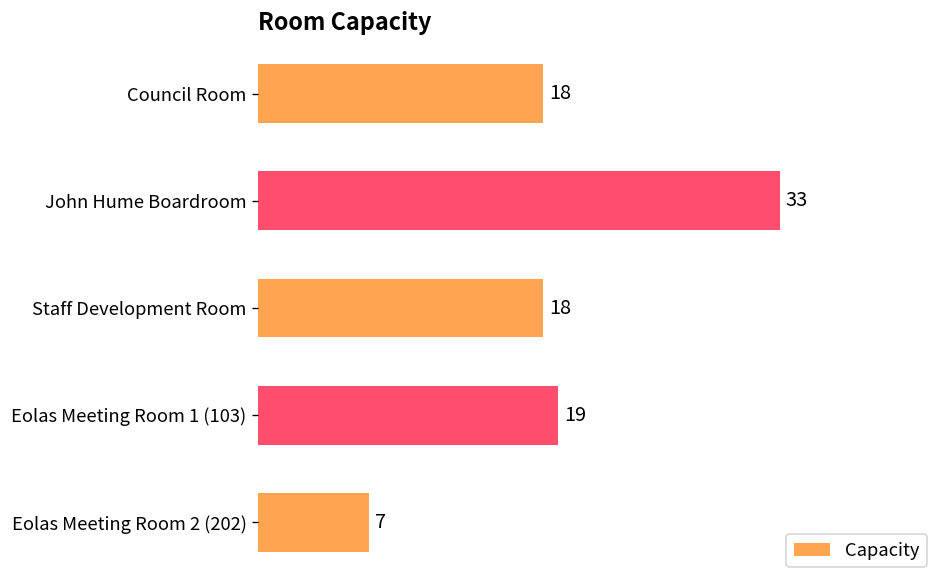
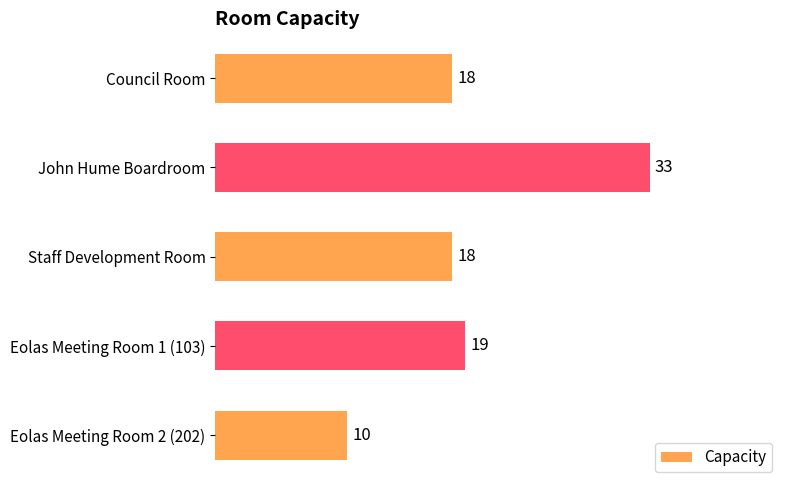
Eolas Meeting Room 2 (202): 7 -> 10
